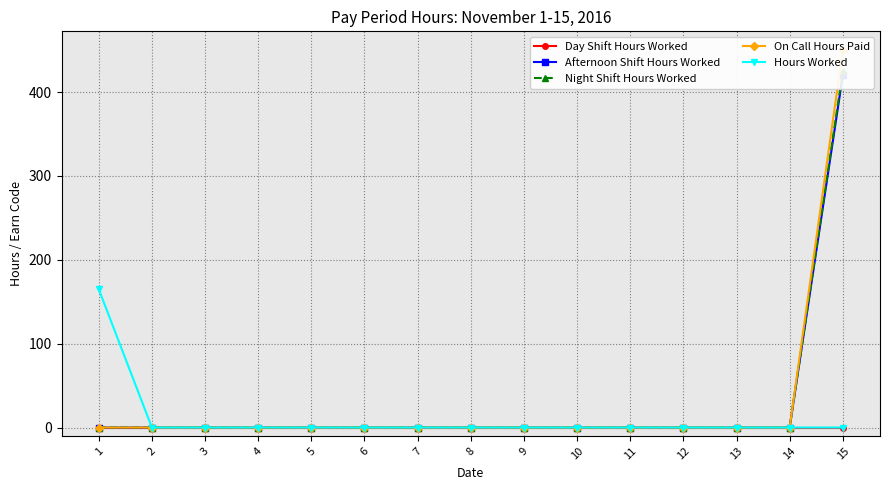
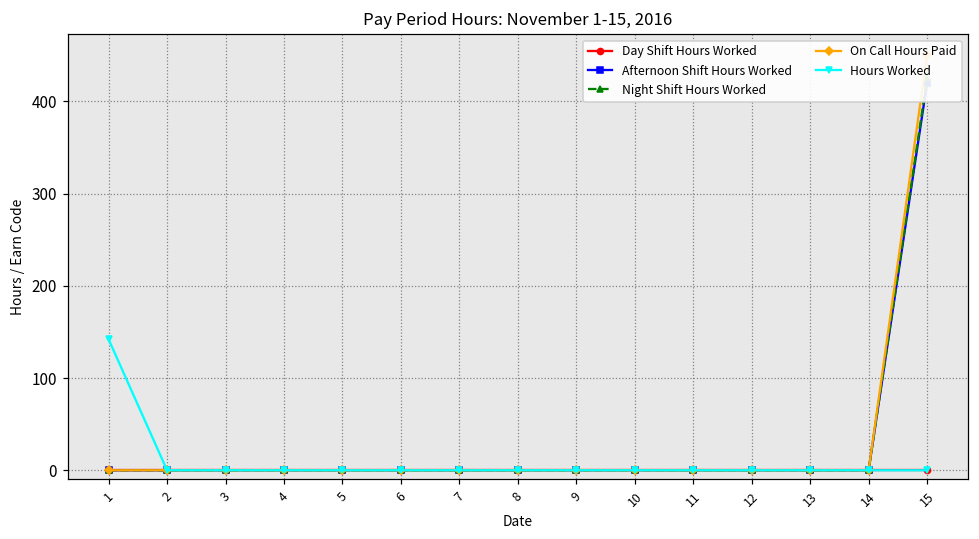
Hours Worked, 1: 170 -> 140
